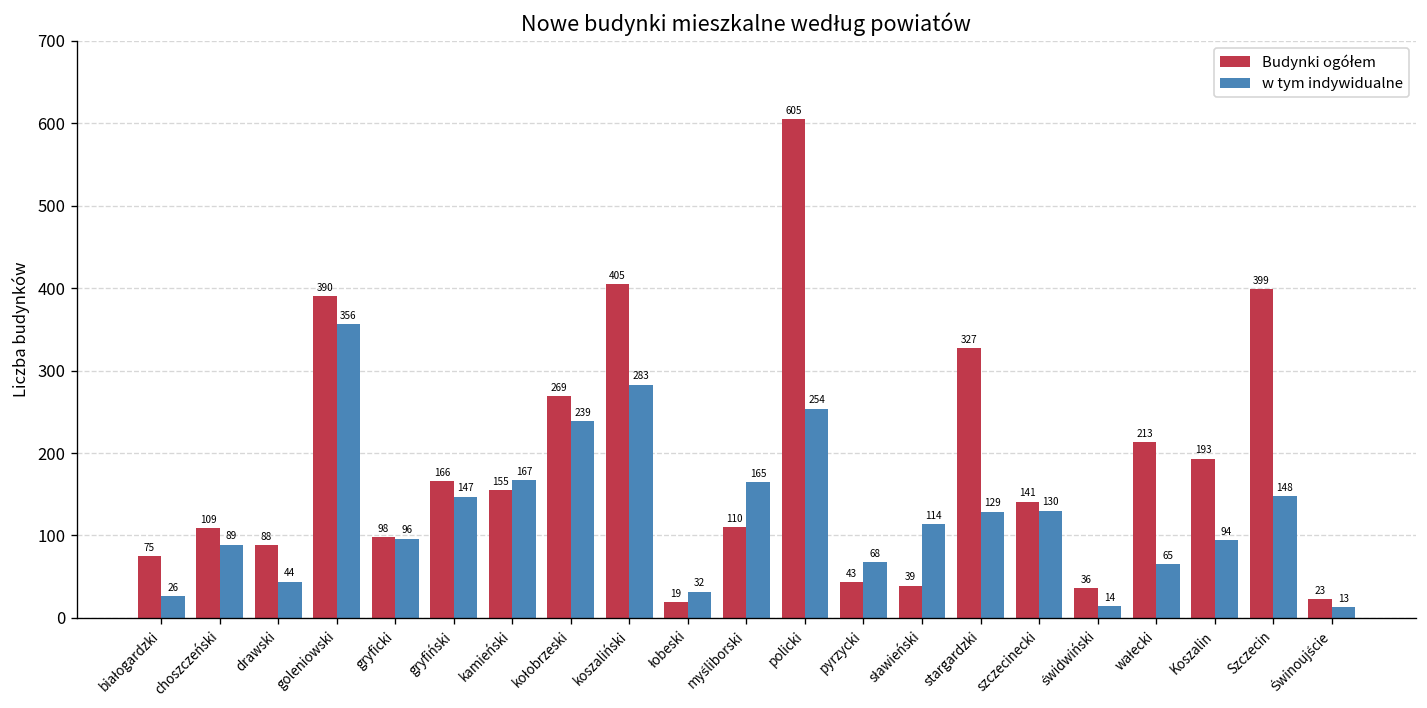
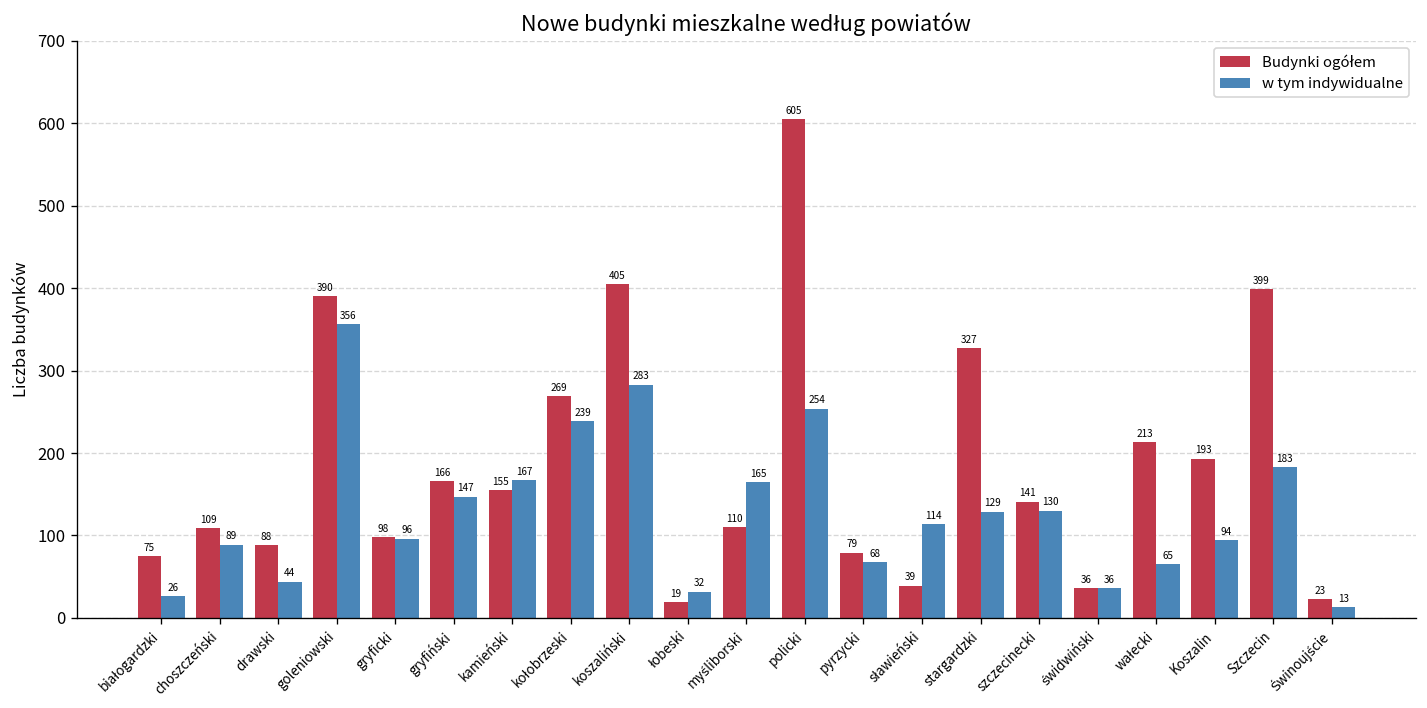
Budynki ogółem, pyrzycki: 43 -> 79
w tym indywidualne, świdwiński: 14 -> 36
w tym indywidualne, Szczecin: 148 -> 183
